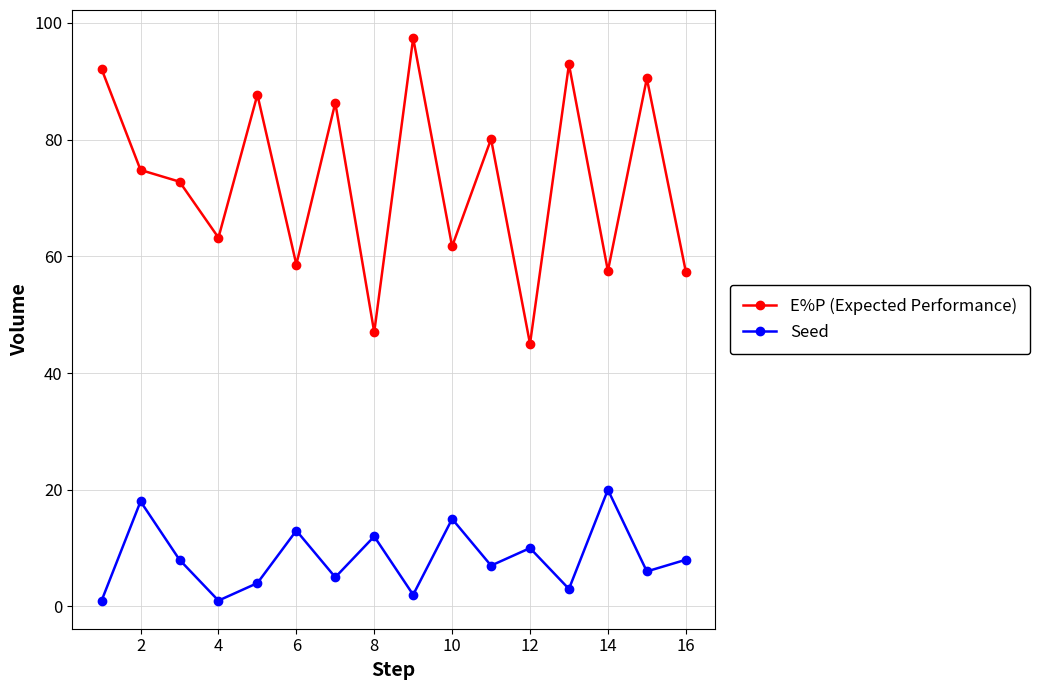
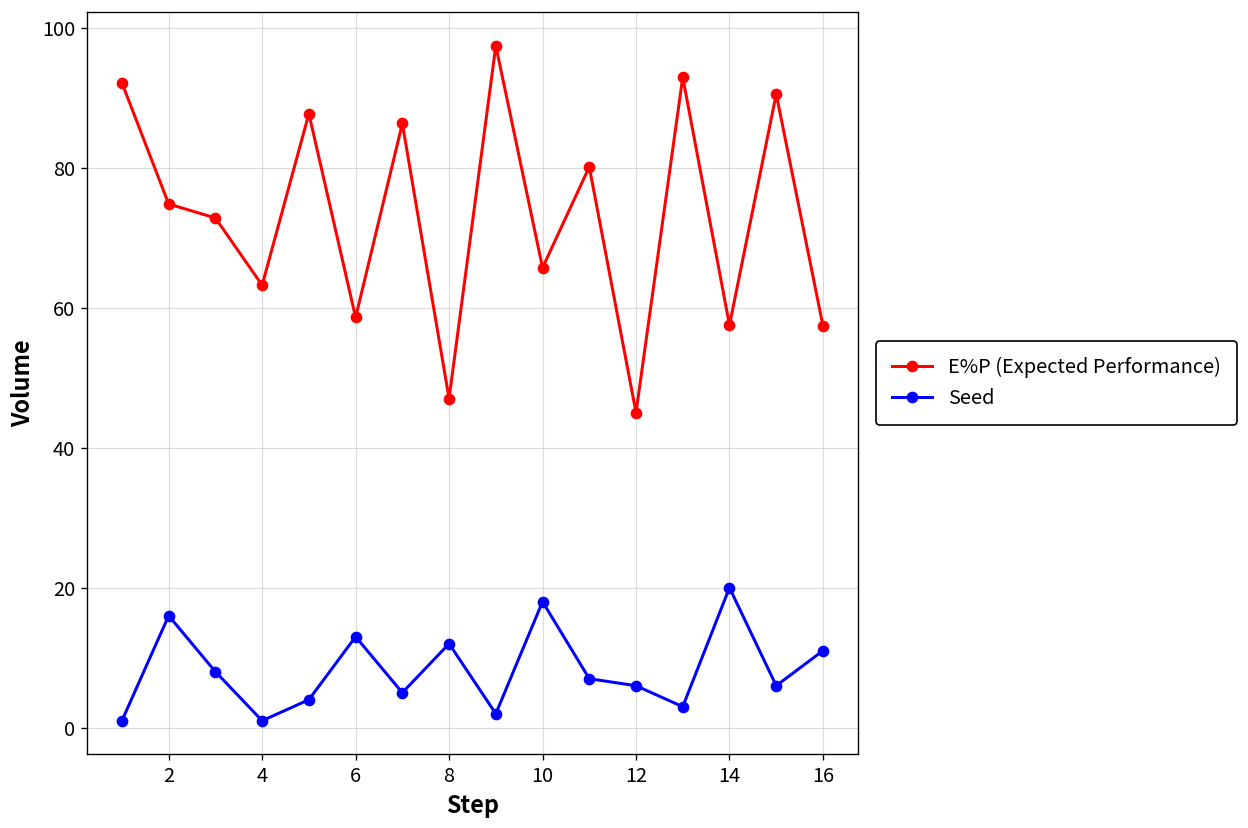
Seed, 2: 18 -> 16
E%P (Expected Performance), 10: 62 -> 66
Seed, 10: 15 -> 18
Seed, 12: 10 -> 6
Seed, 16: 8 -> 11
